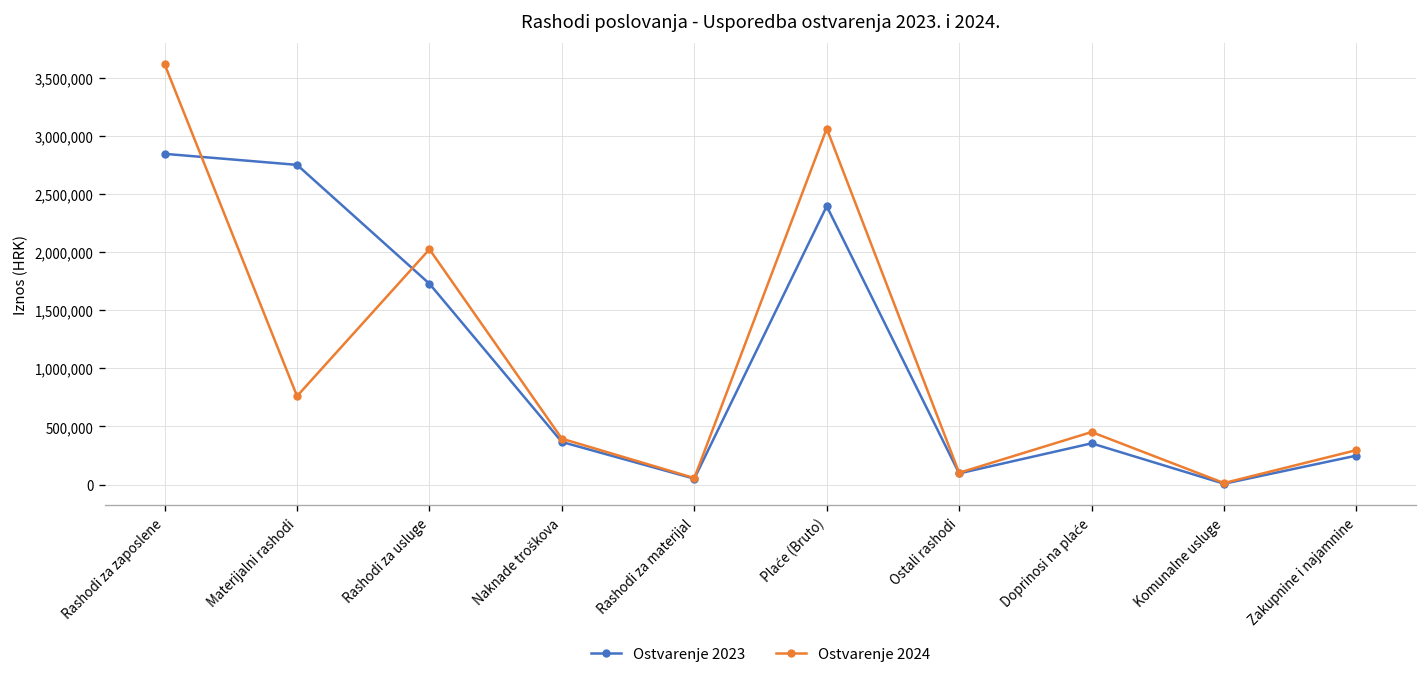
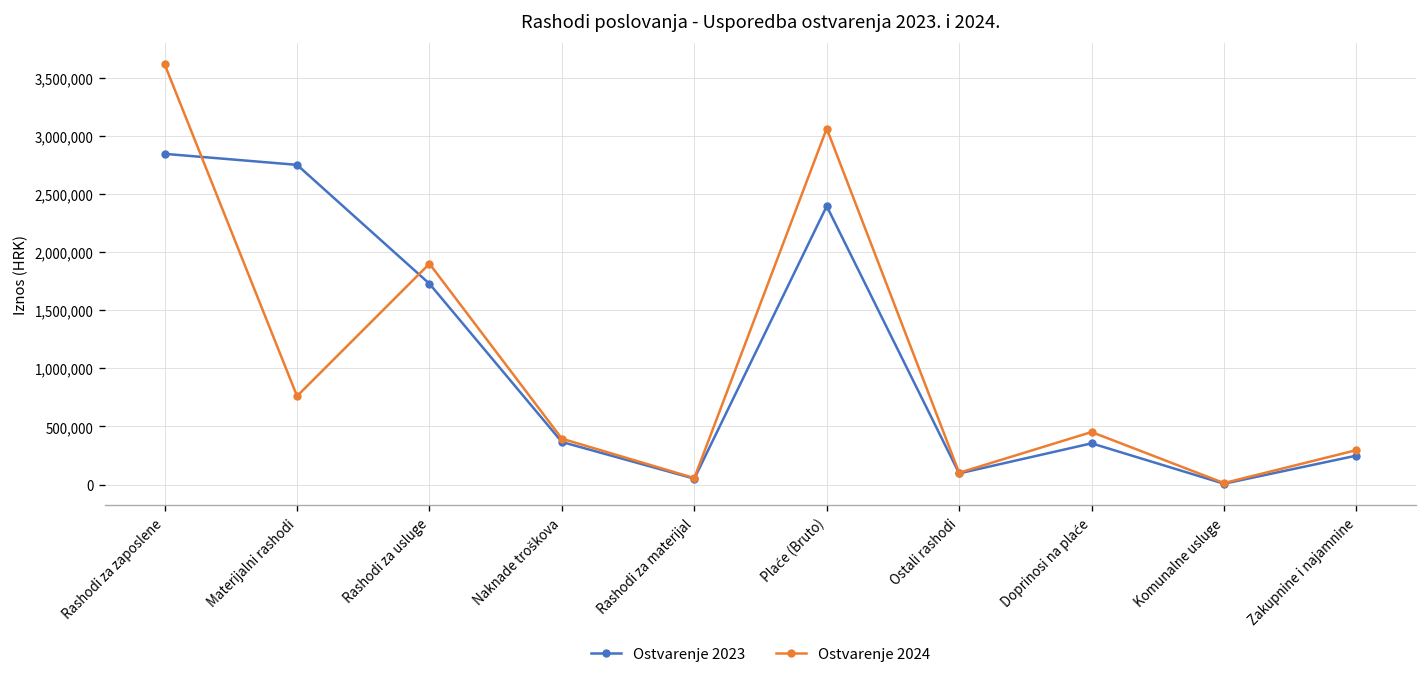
Ostvarenje 2024, Rashodi za usluge: 2,000,000 -> 1,900,000
